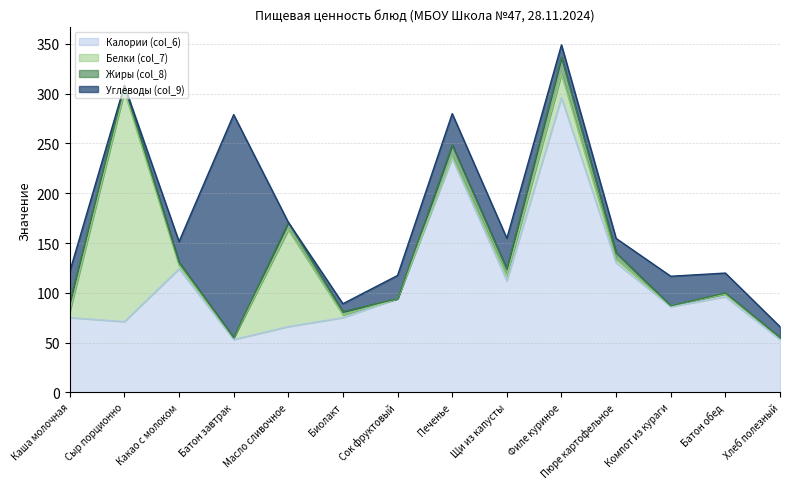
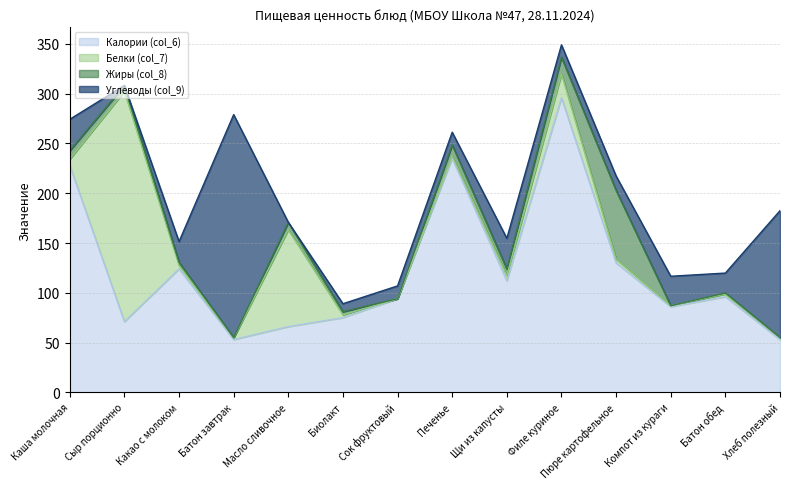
Калории (col_6), Каша молочная: 80 -> 230
Углеводы (col_9), Сок фруктовый: 20 -> 10
Углеводы (col_9), Печенье: 30 -> 10
Жиры (col_8), Пюре картофельное: 10 -> 70
Углеводы (col_9), Хлеб полезный: 10 -> 130
